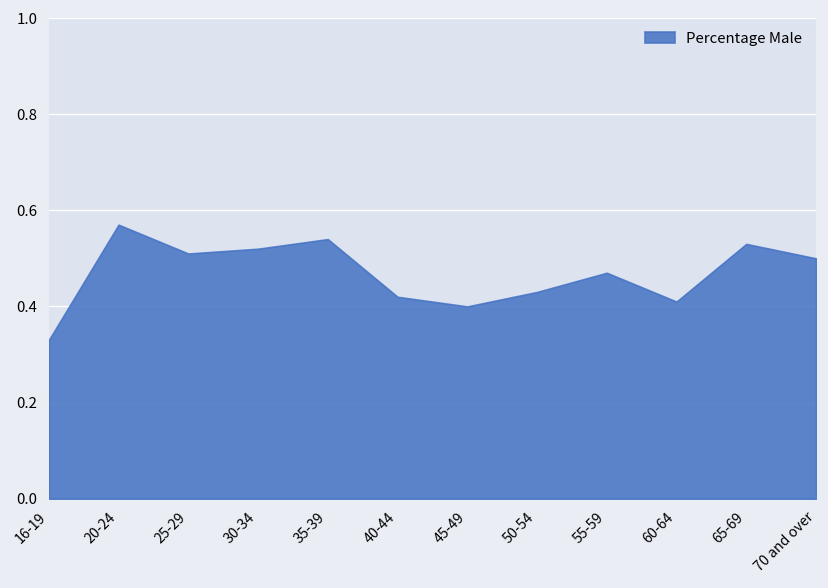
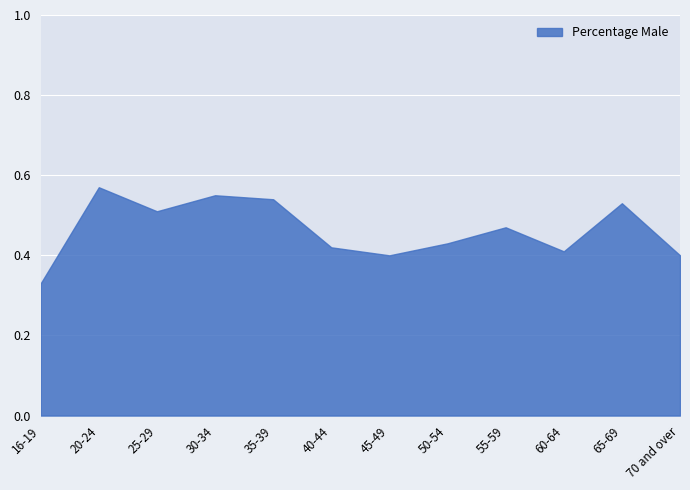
30-34: 0.52 -> 0.55
70 and over: 0.5 -> 0.4
